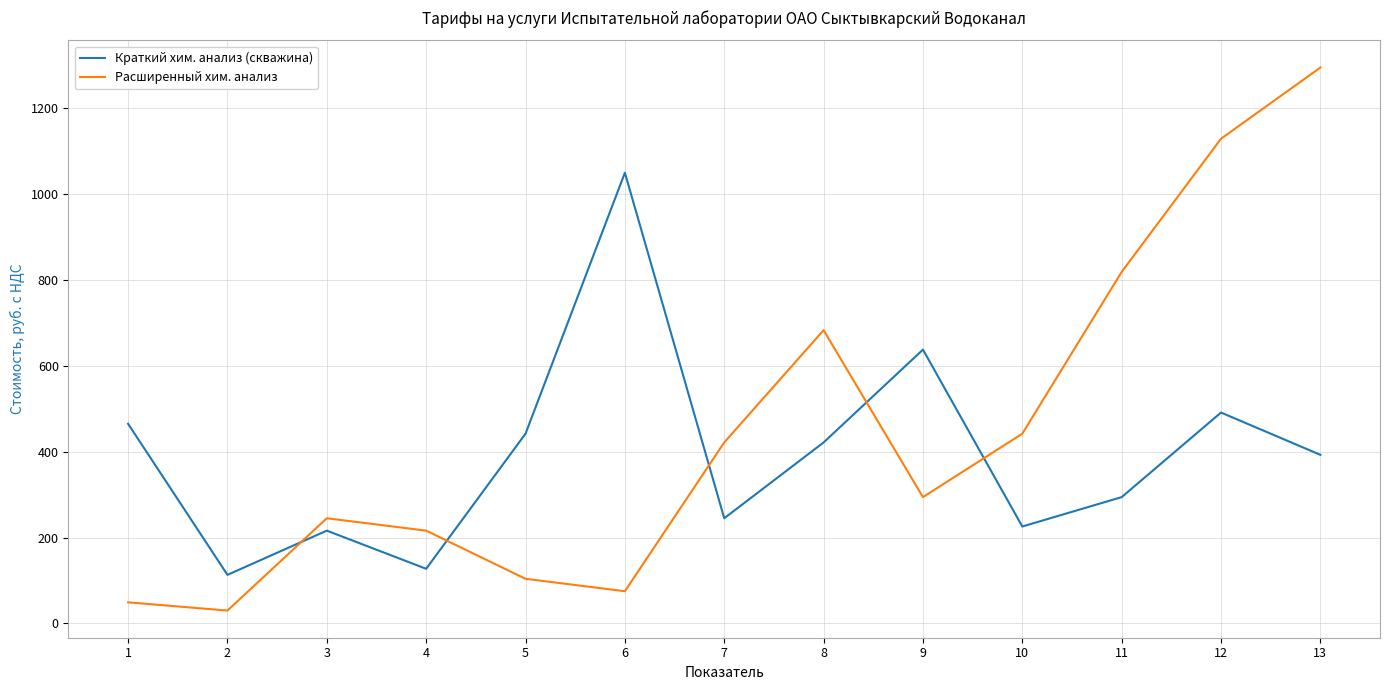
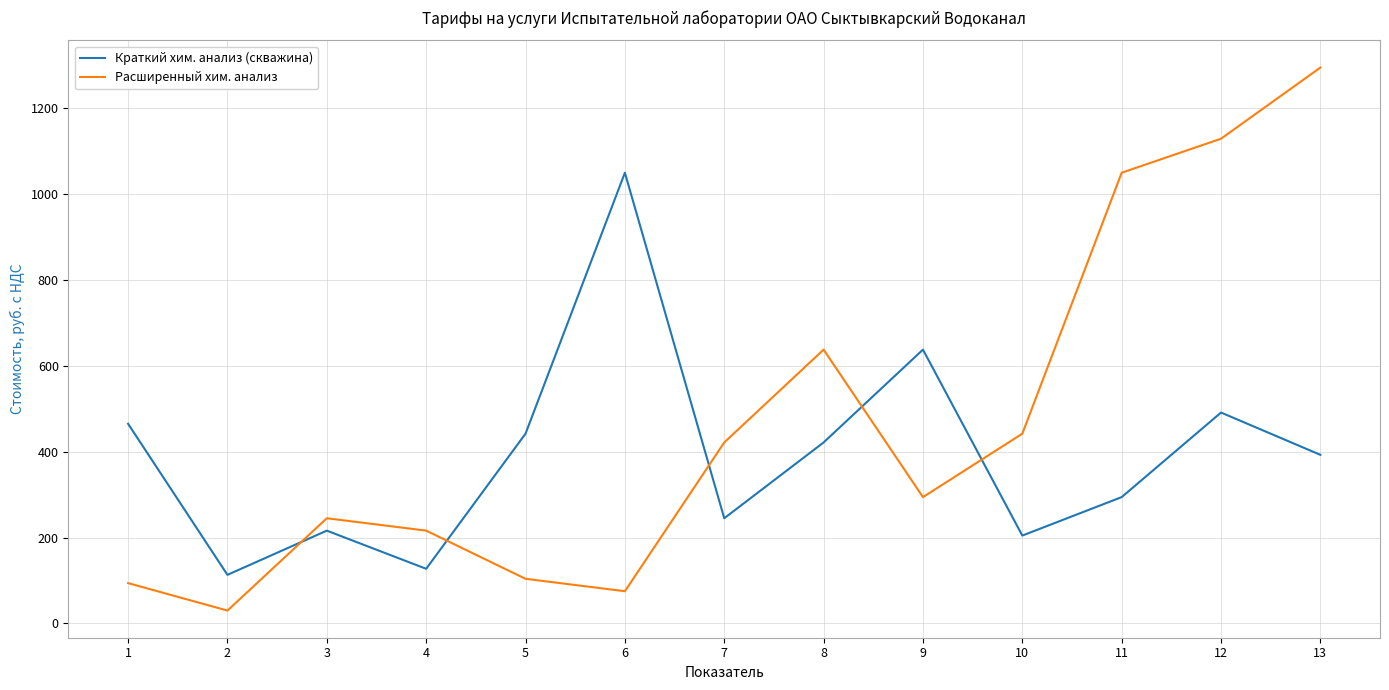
Расширенный хим. анализ, 1: 50 -> 90
Расширенный хим. анализ, 8: 680 -> 640
Краткий хим. анализ (скважина), 10: 230 -> 200
Расширенный хим. анализ, 11: 820 -> 1050
